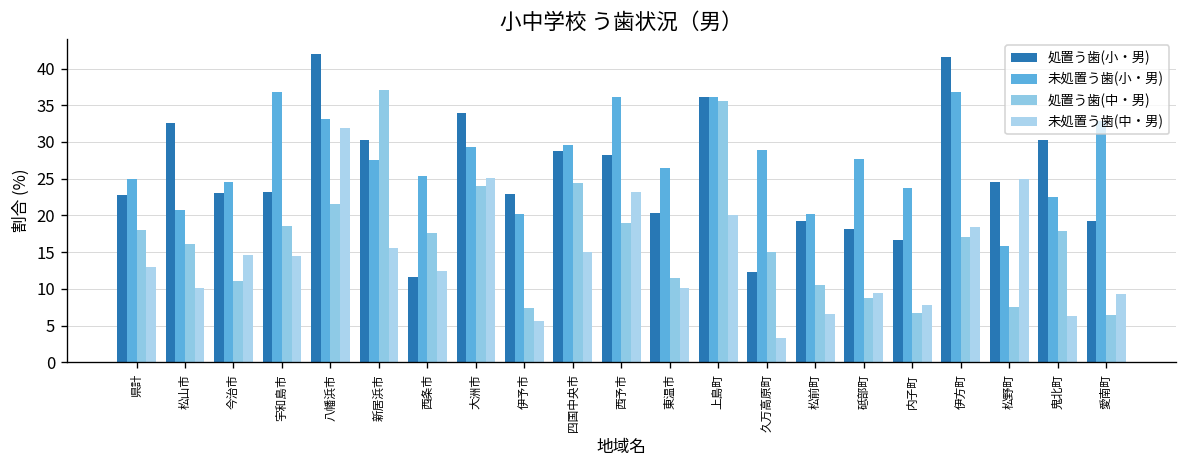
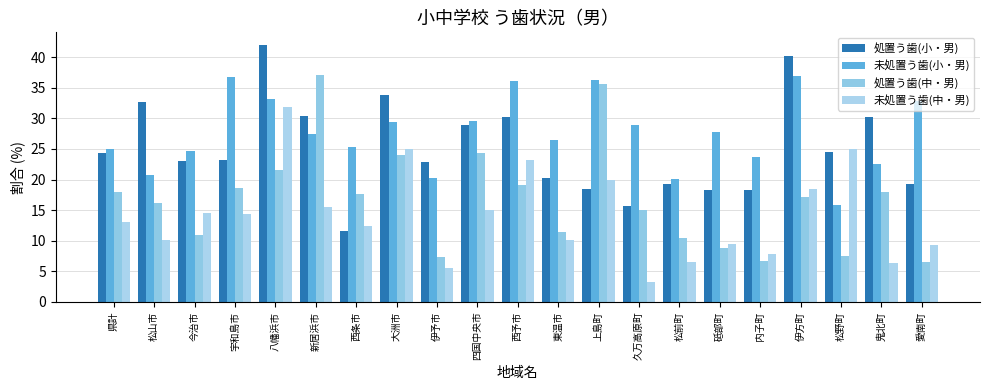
処置う歯(小・男), 県計: 23 -> 24
処置う歯(小・男), 西予市: 28 -> 30
処置う歯(小・男), 上島町: 36 -> 18
処置う歯(小・男), 久万高原町: 12 -> 16
処置う歯(小・男), 内子町: 17 -> 18
処置う歯(小・男), 伊方町: 42 -> 40
